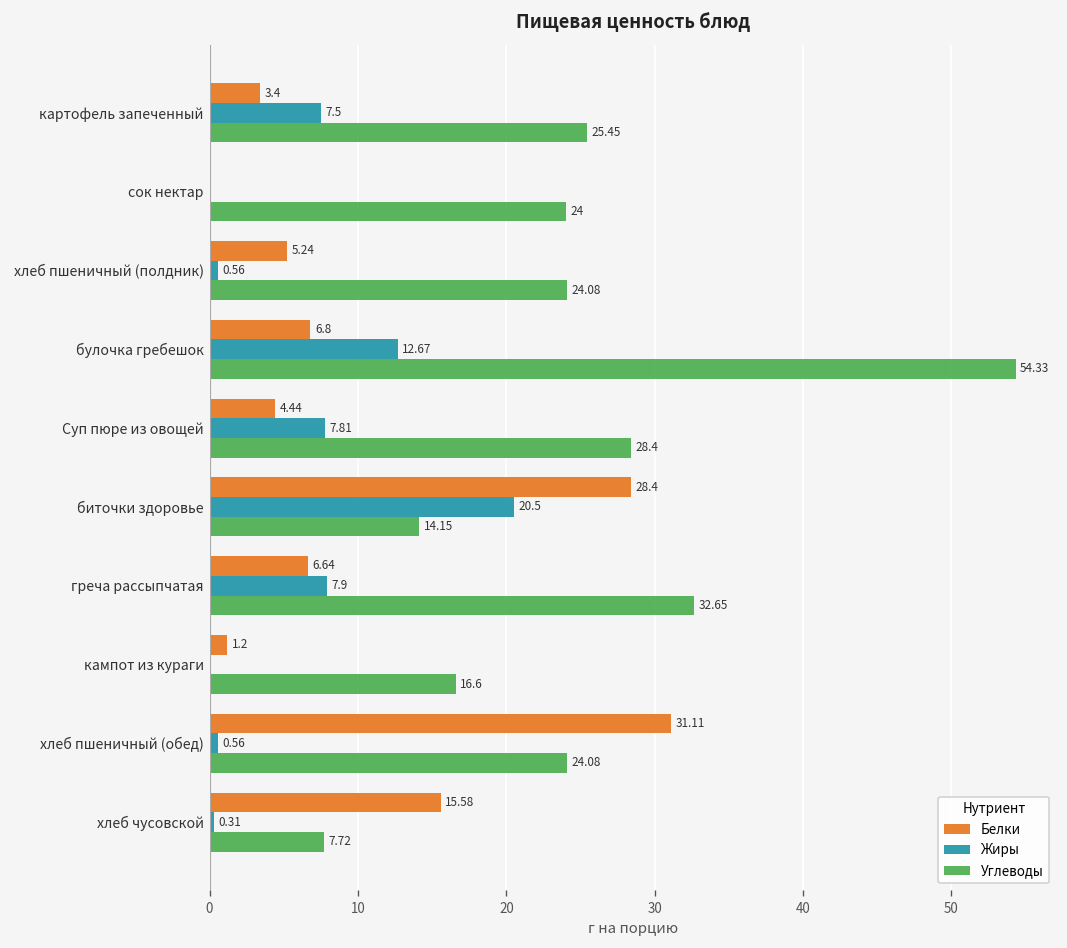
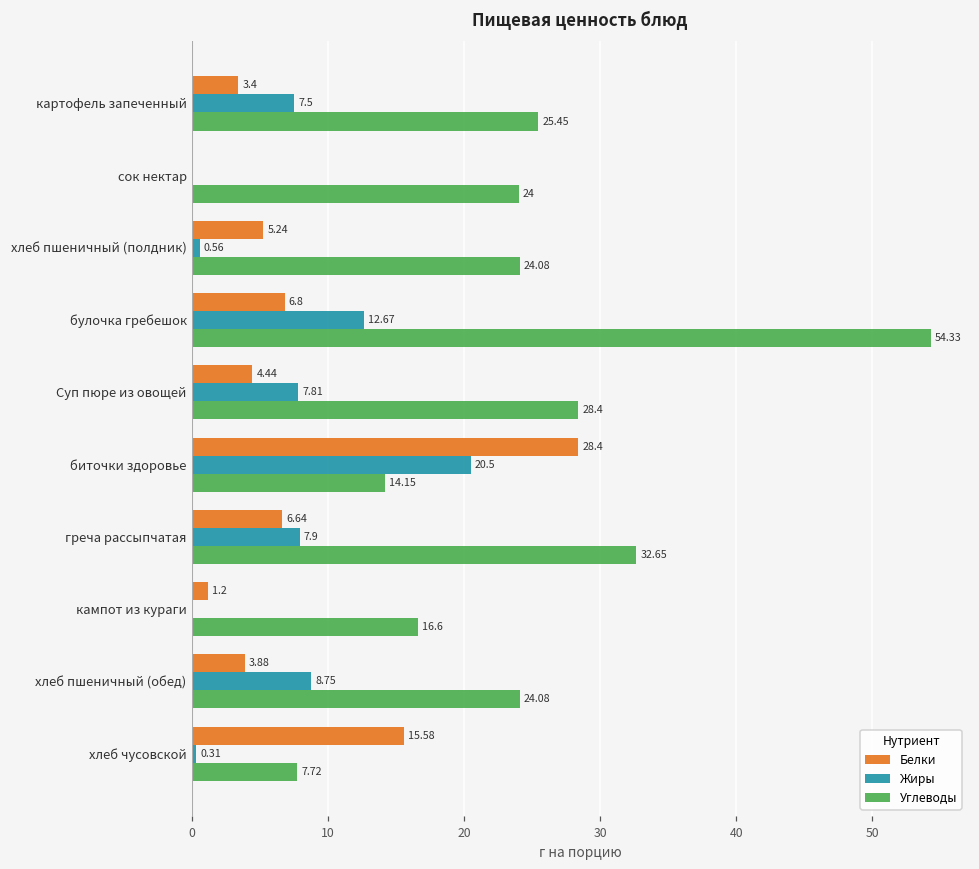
Белки, хлеб пшеничный (обед): 31.11 -> 3.88
Жиры, хлеб пшеничный (обед): 0.56 -> 8.75
